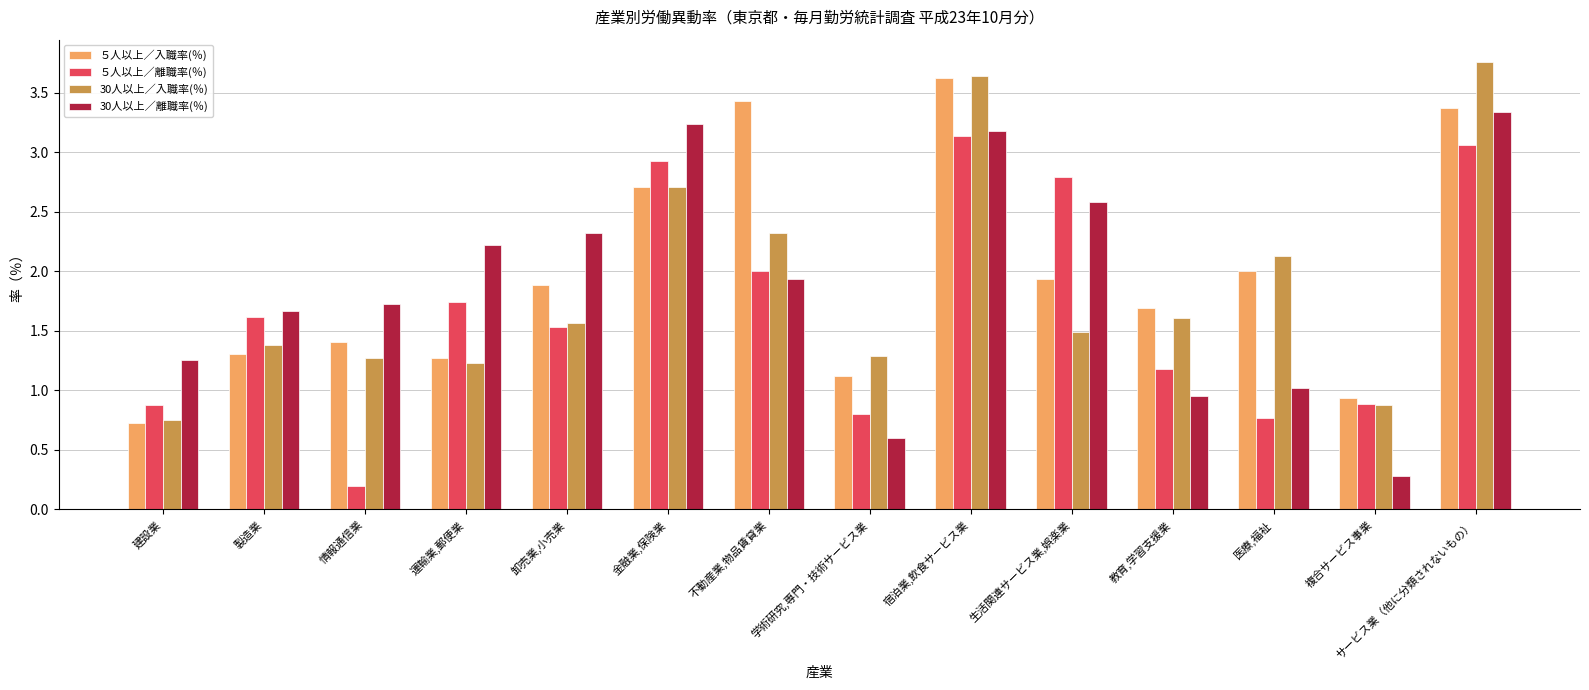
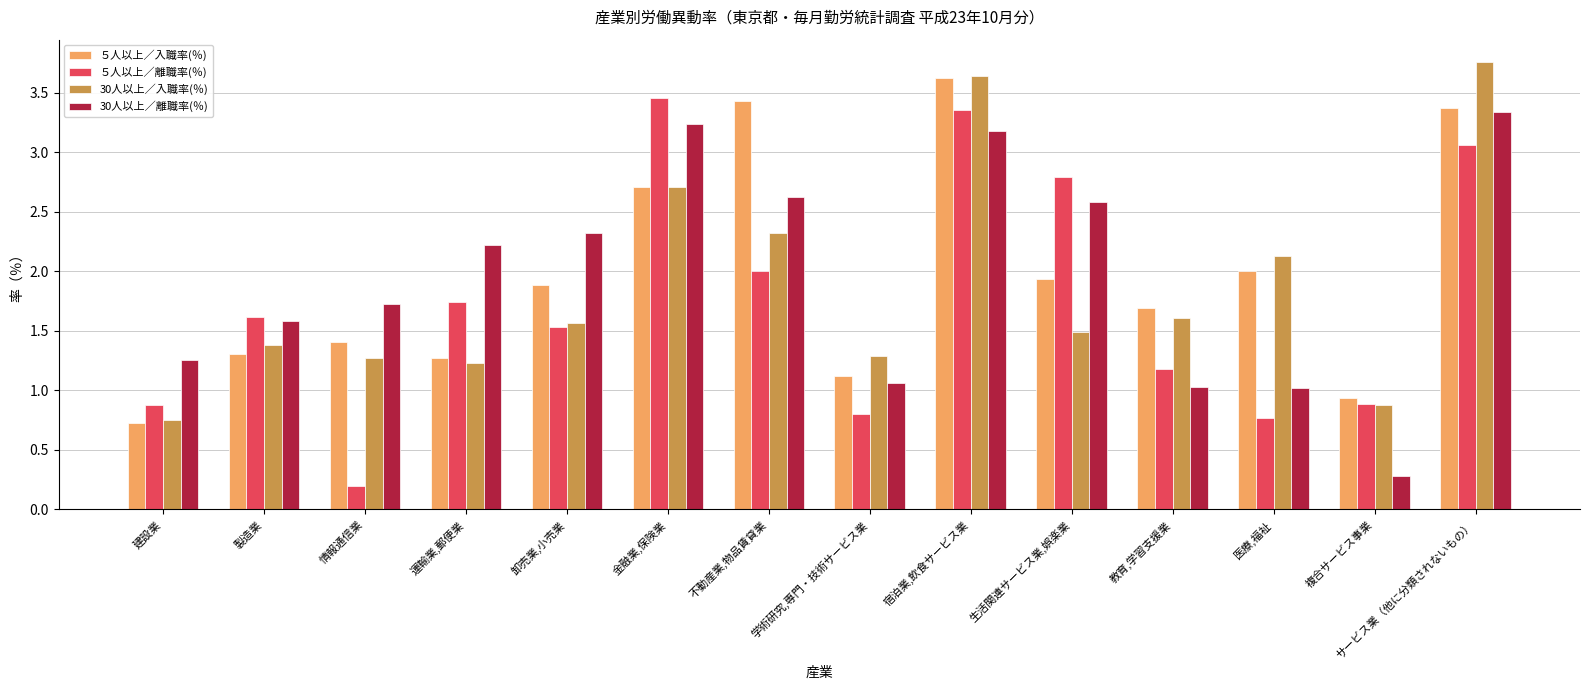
30人以上／離職率(％), 製造業: 1.67 -> 1.58
５人以上／離職率(％), 金融業,保険業: 2.93 -> 3.46
30人以上／離職率(％), 不動産業,物品賃貸業: 1.94 -> 2.63
30人以上／離職率(％), 学術研究,専門・技術サービス業: 0.60 -> 1.06
５人以上／離職率(％), 宿泊業,飲食サービス業: 3.14 -> 3.36
30人以上／離職率(％), 教育,学習支援業: 0.95 -> 1.03
